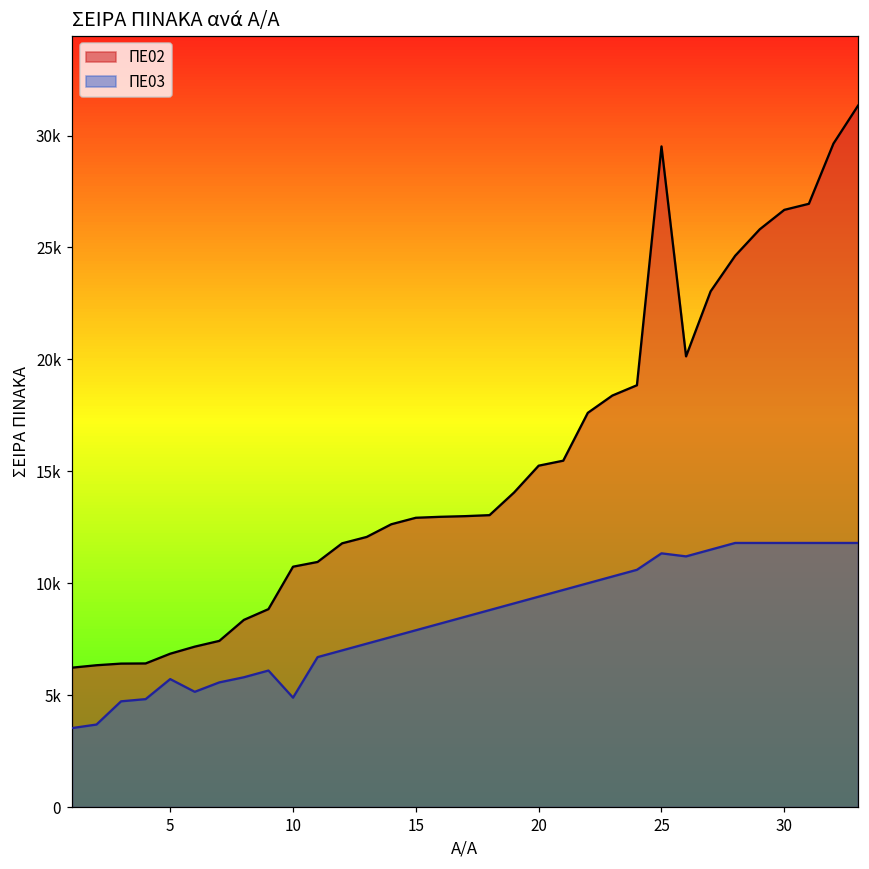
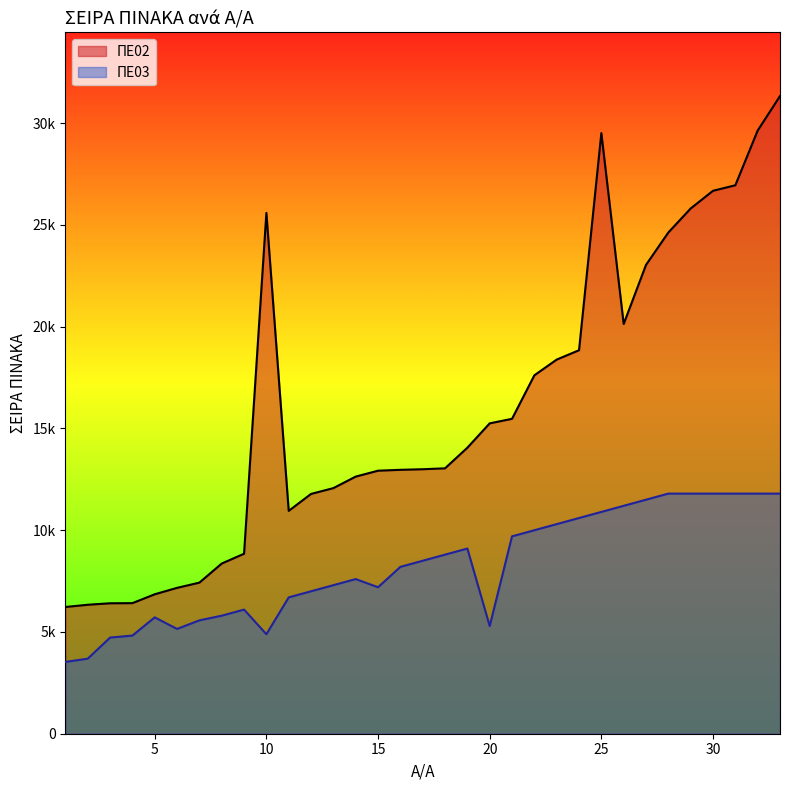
ΠΕ02, 10: 10700 -> 25600
ΠΕ03, 15: 7900 -> 7200
ΠΕ03, 20: 9400 -> 5300
ΠΕ03, 25: 11300 -> 10900
